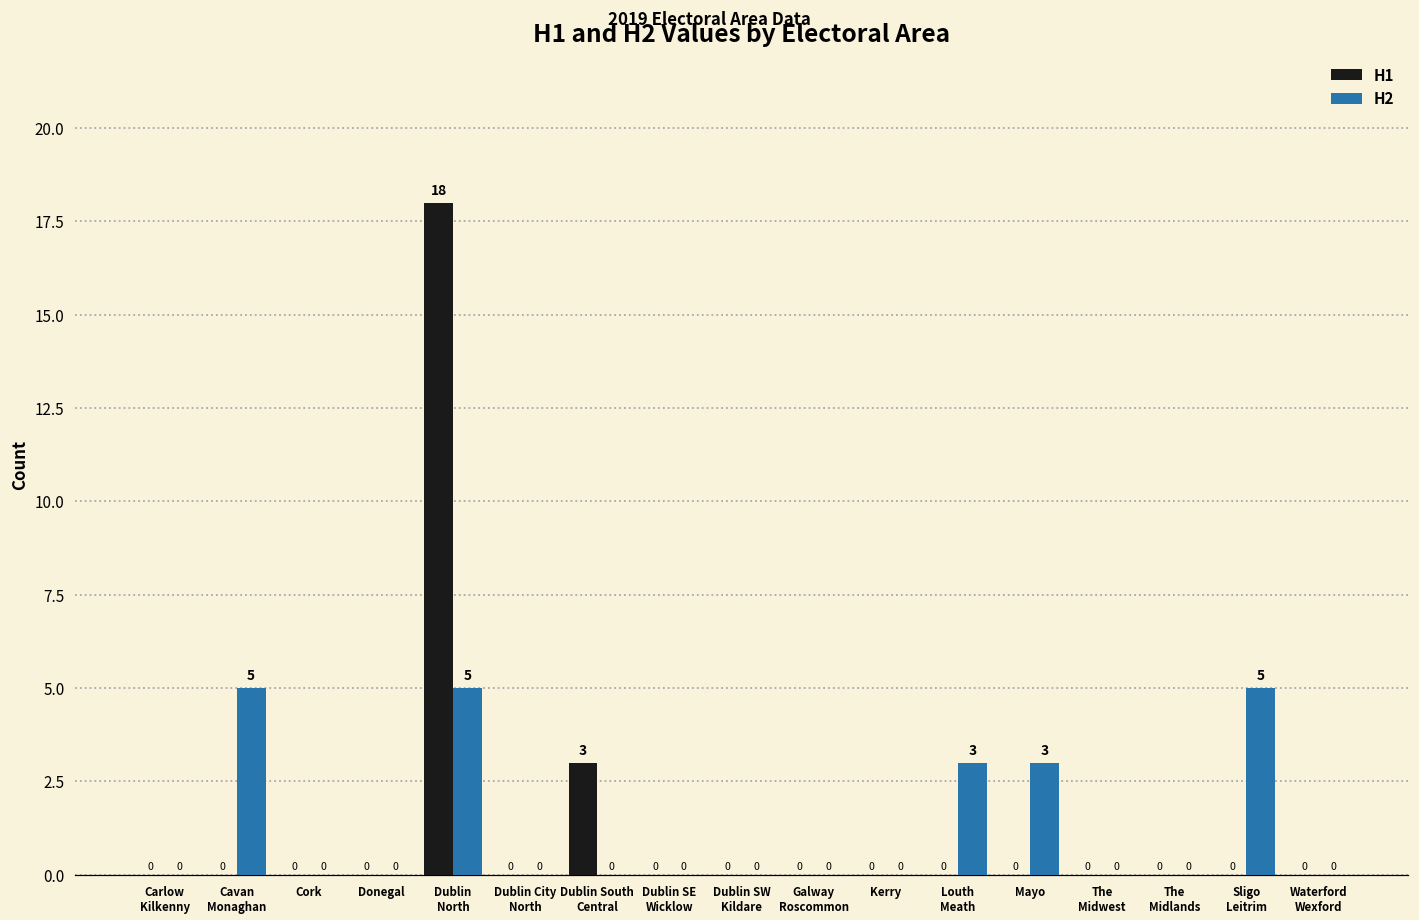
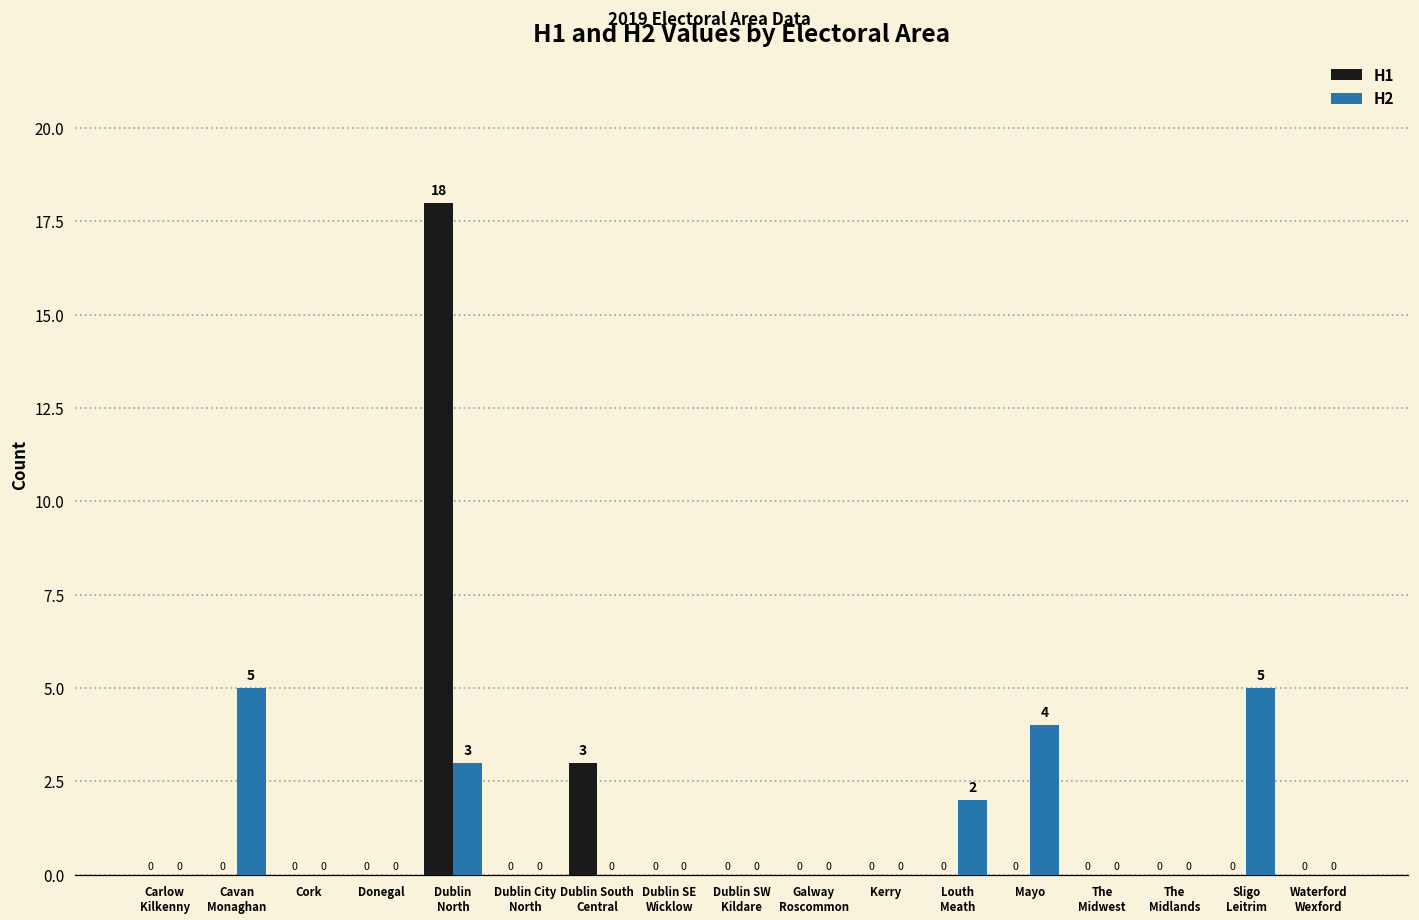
H2, Dublin North: 5 -> 3
H2, Louth Meath: 3 -> 2
H2, Mayo: 3 -> 4
